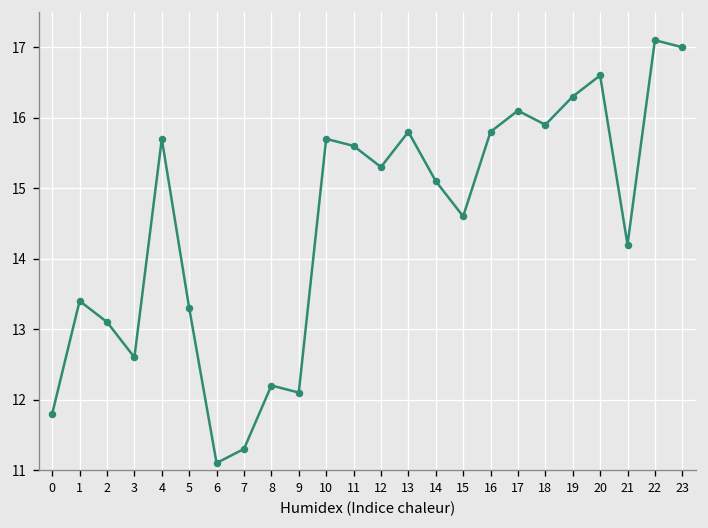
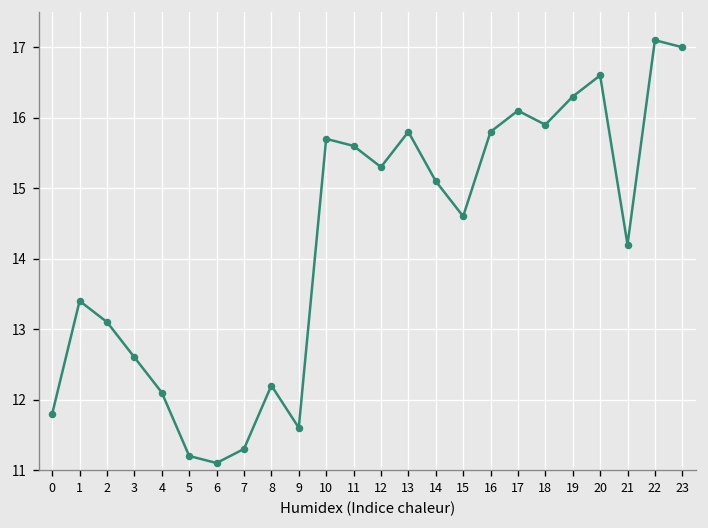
4: 15.7 -> 12.1
5: 13.3 -> 11.2
9: 12.1 -> 11.6
